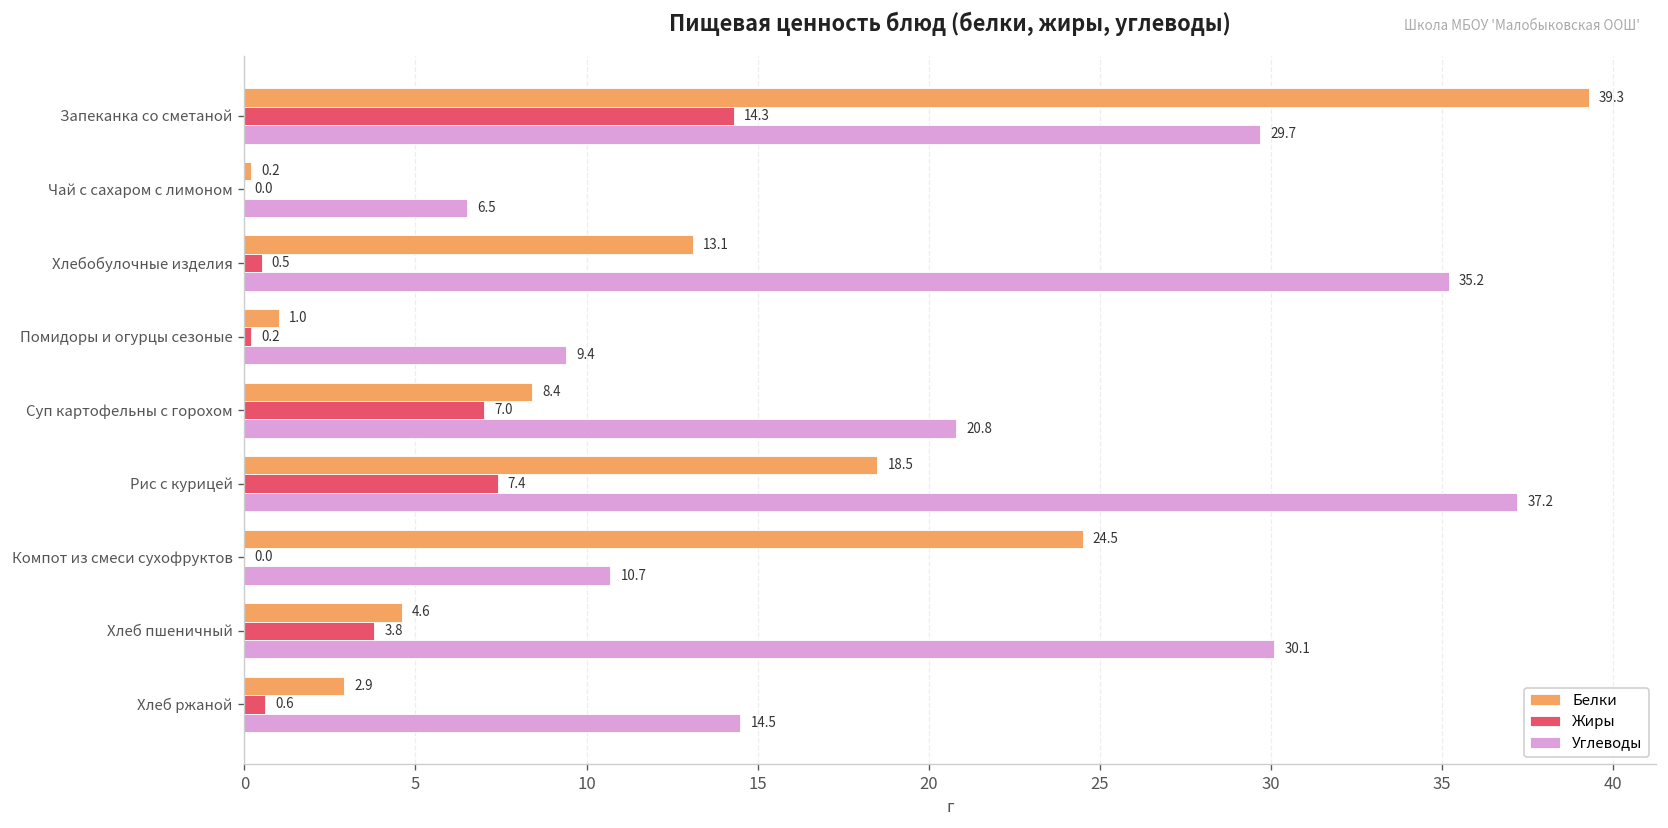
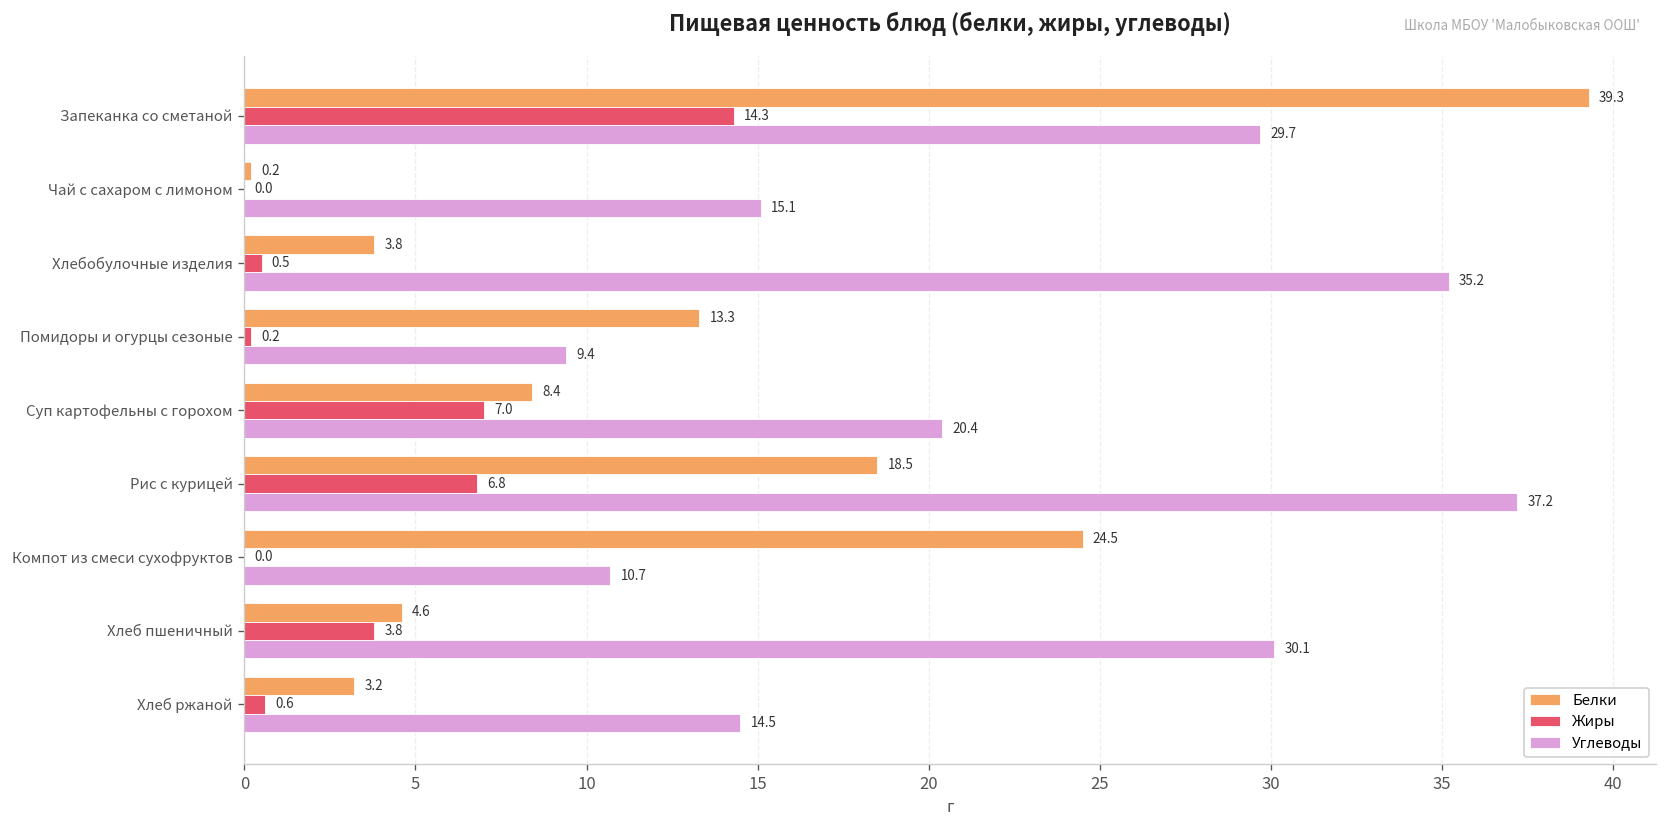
Углеводы, Чай с сахаром с лимоном: 6.5 -> 15.1
Белки, Хлебобулочные изделия: 13.1 -> 3.8
Белки, Помидоры и огурцы сезоные: 1.0 -> 13.3
Углеводы, Суп картофельны с горохом: 20.8 -> 20.4
Жиры, Рис с курицей: 7.4 -> 6.8
Белки, Хлеб ржаной: 2.9 -> 3.2
